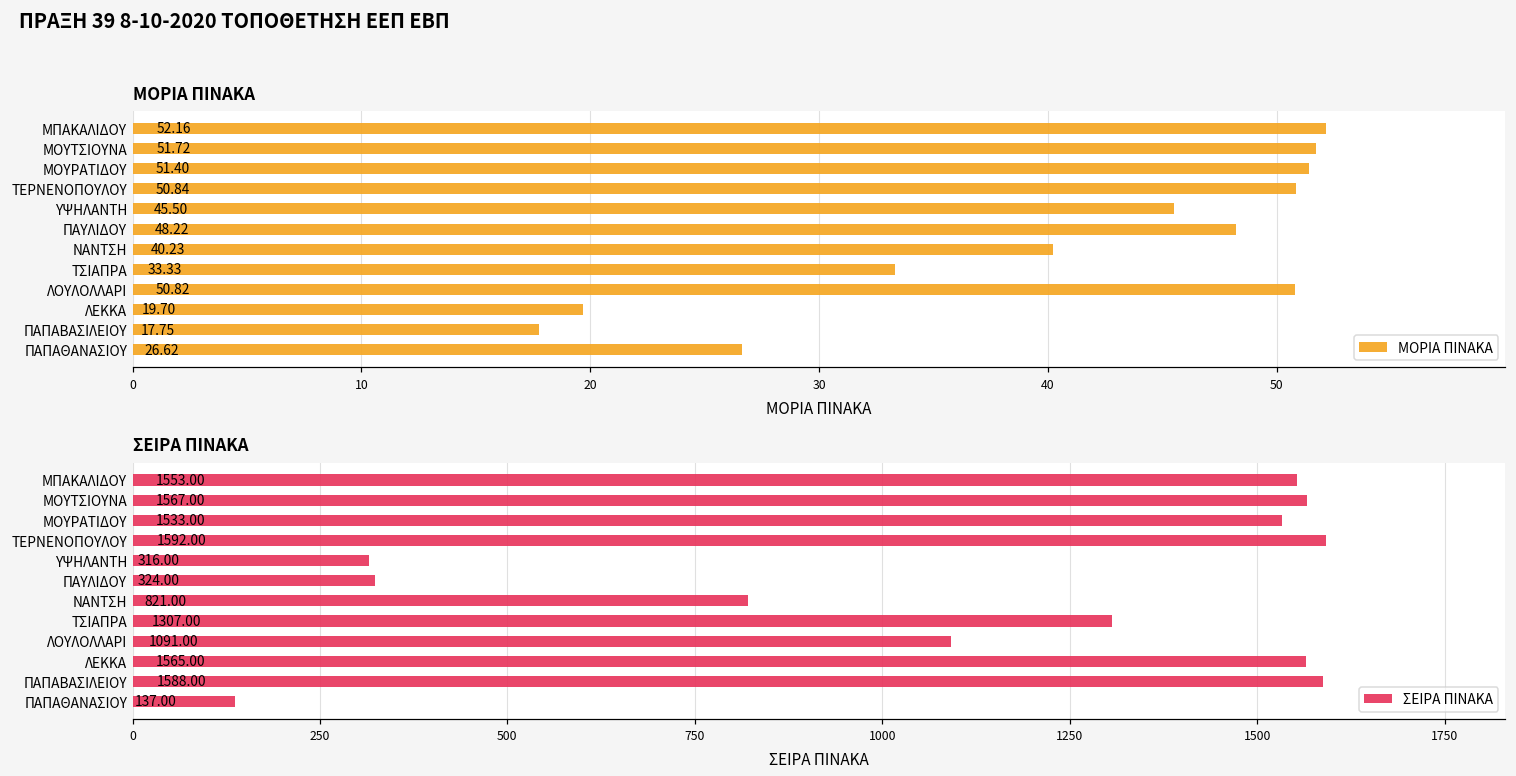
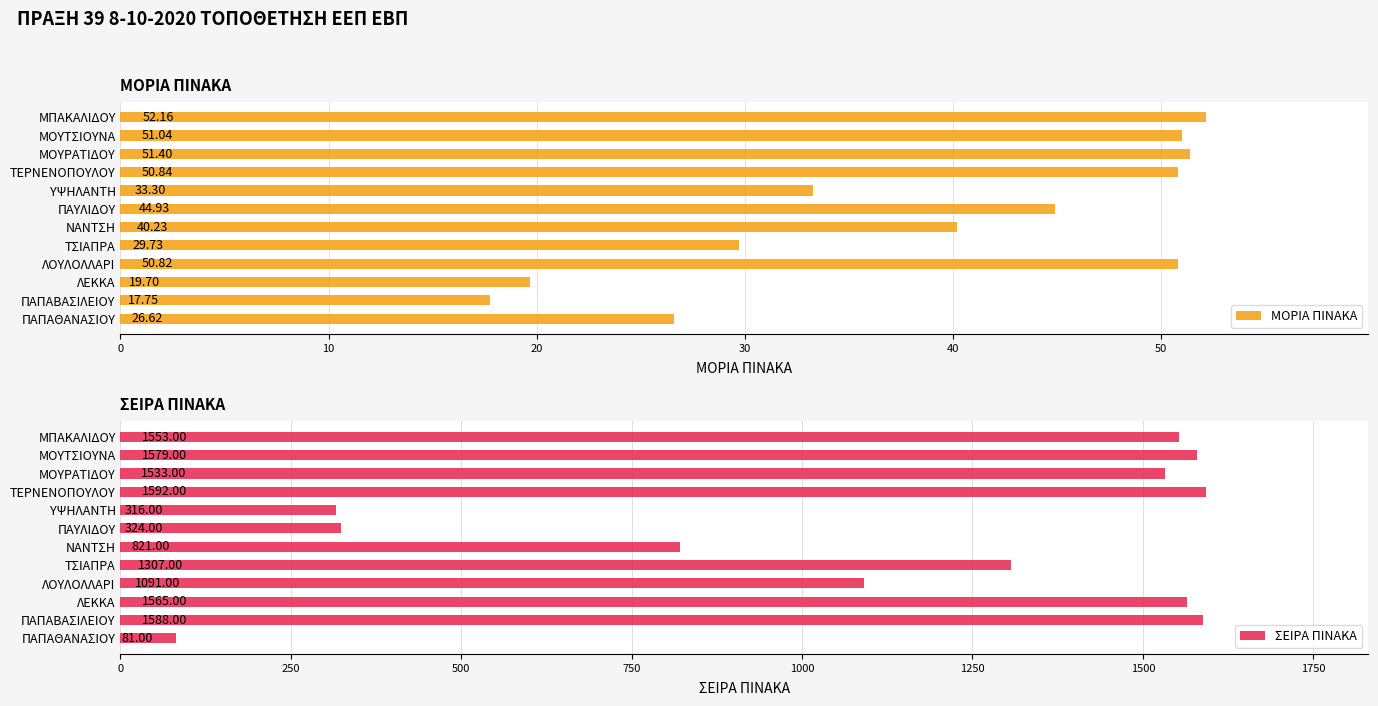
ΜΟΡΙΑ ΠΙΝΑΚΑ, ΜΟΥΤΣΙΟΥΝΑ: 51.72 -> 51.04
ΜΟΡΙΑ ΠΙΝΑΚΑ, ΥΨΗΛΑΝΤΗ: 45.50 -> 33.30
ΜΟΡΙΑ ΠΙΝΑΚΑ, ΠΑΥΛΙΔΟΥ: 48.22 -> 44.93
ΜΟΡΙΑ ΠΙΝΑΚΑ, ΤΣΙΑΠΡΑ: 33.33 -> 29.73
ΣΕΙΡΑ ΠΙΝΑΚΑ, ΜΟΥΤΣΙΟΥΝΑ: 1567.00 -> 1579.00
ΣΕΙΡΑ ΠΙΝΑΚΑ, ΠΑΠΑΘΑΝΑΣΙΟΥ: 137.00 -> 81.00
